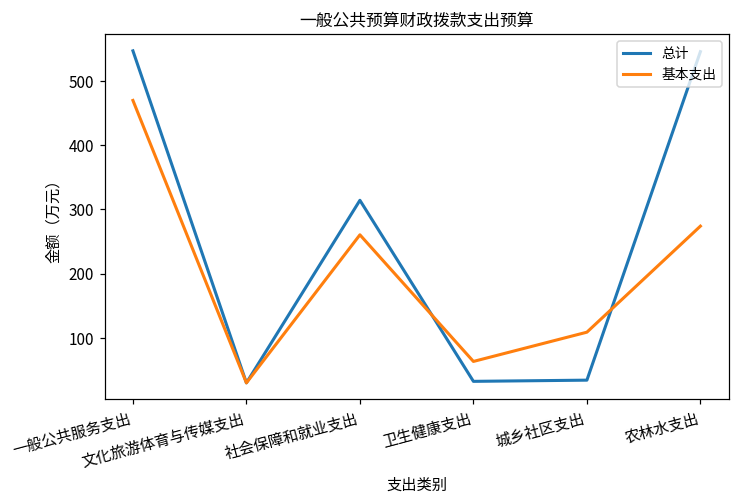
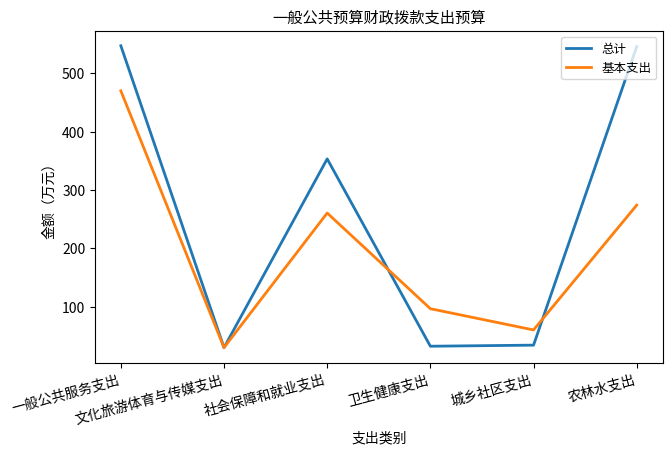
总计, 社会保障和就业支出: 310 -> 350
基本支出, 卫生健康支出: 60 -> 100
基本支出, 城乡社区支出: 110 -> 60
